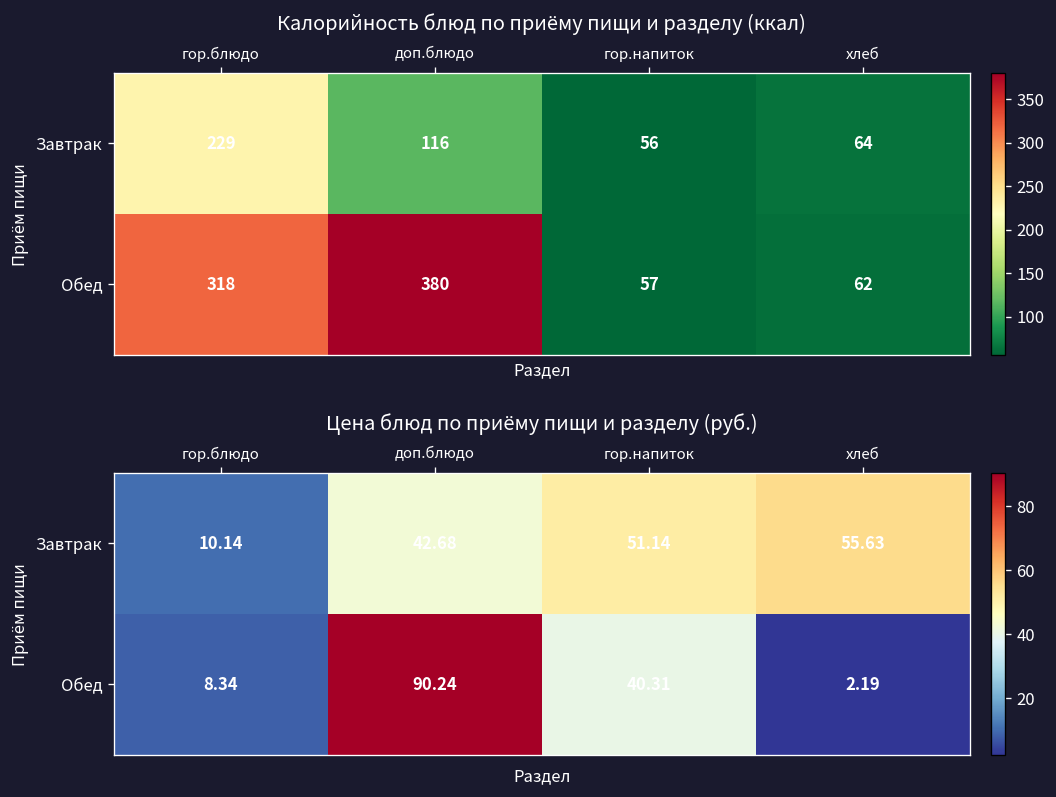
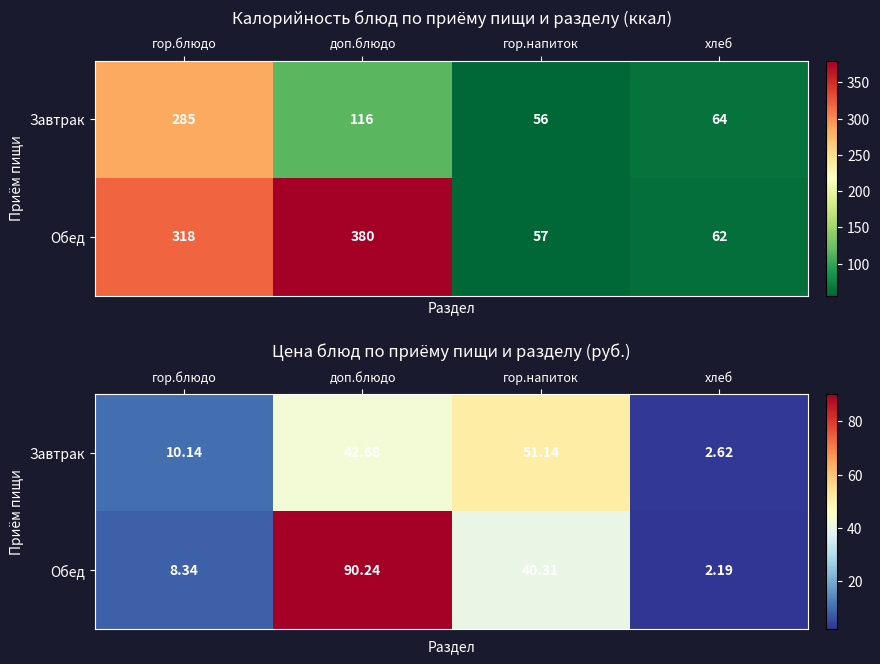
Калорийность блюд по приёму пищи и разделу (ккал), Завтрак, гор.блюдо: 229 -> 285
Цена блюд по приёму пищи и разделу (руб.), Завтрак, хлеб: 55.63 -> 2.62
